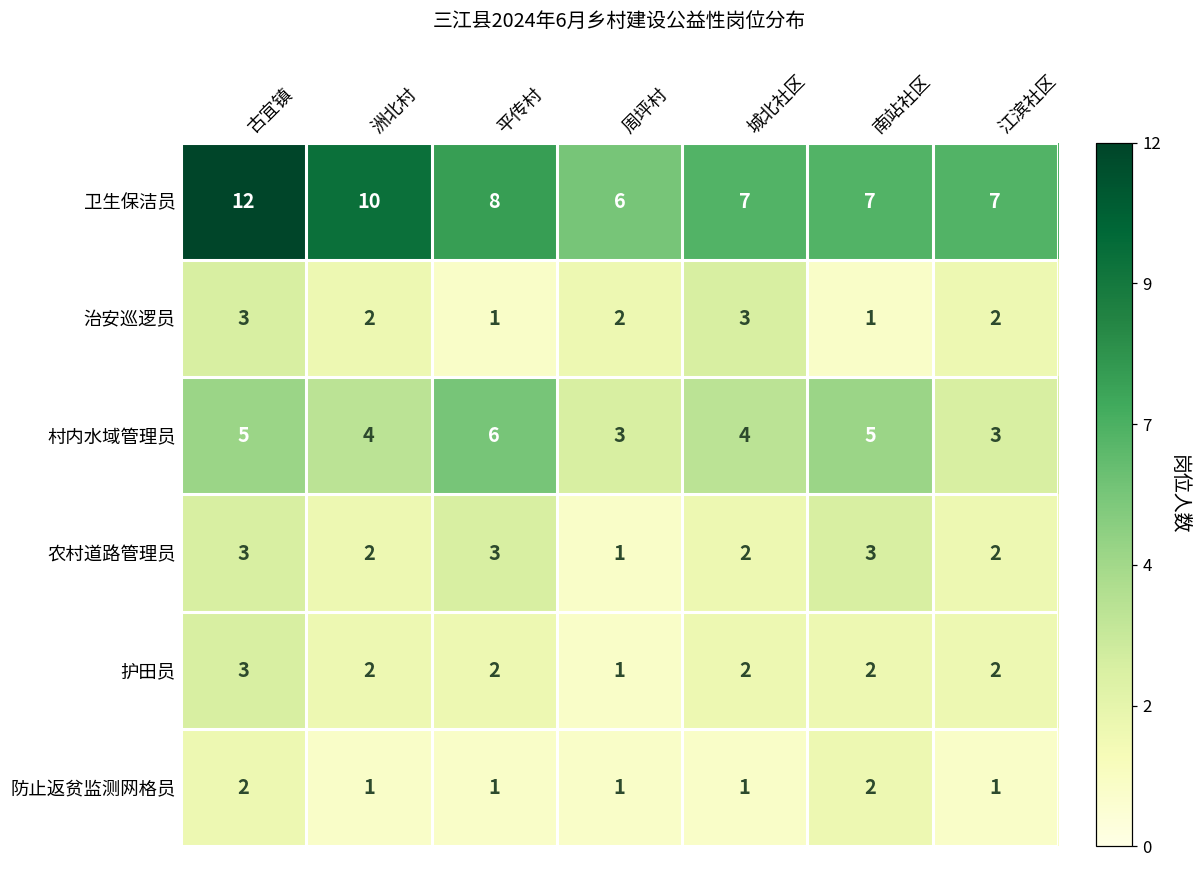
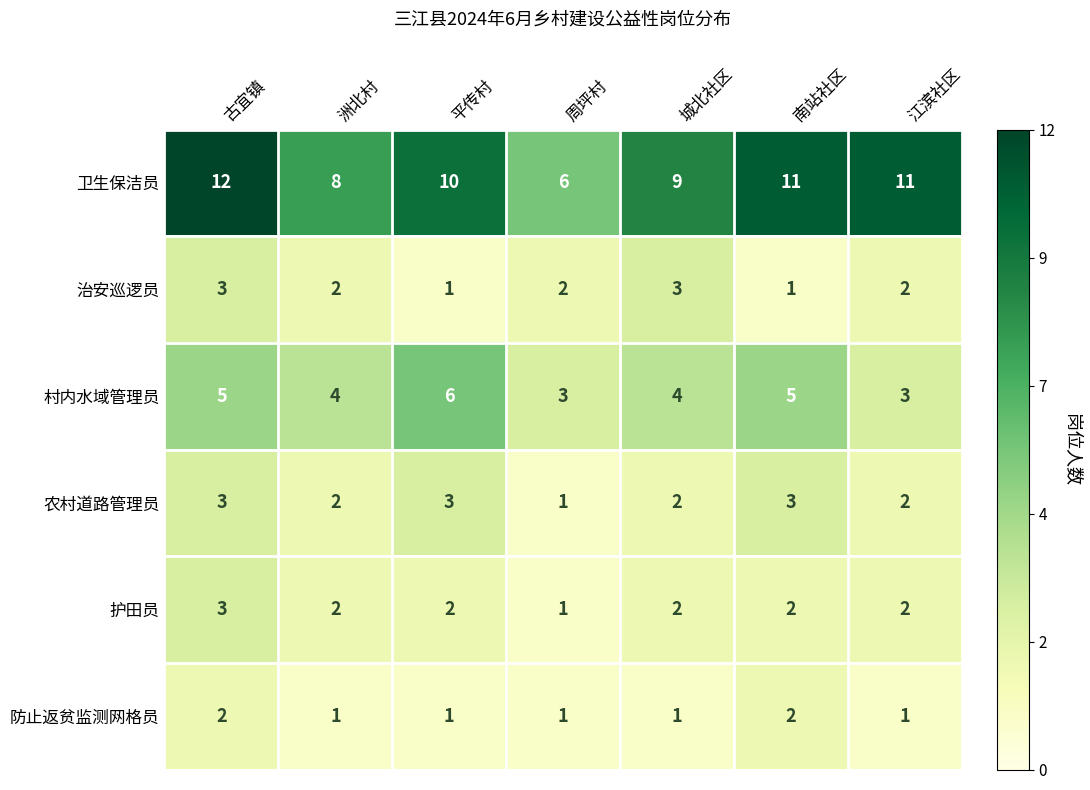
卫生保洁员, 洲北村: 10 -> 8
卫生保洁员, 平传村: 8 -> 10
卫生保洁员, 城北社区: 7 -> 9
卫生保洁员, 南站社区: 7 -> 11
卫生保洁员, 江滨社区: 7 -> 11
